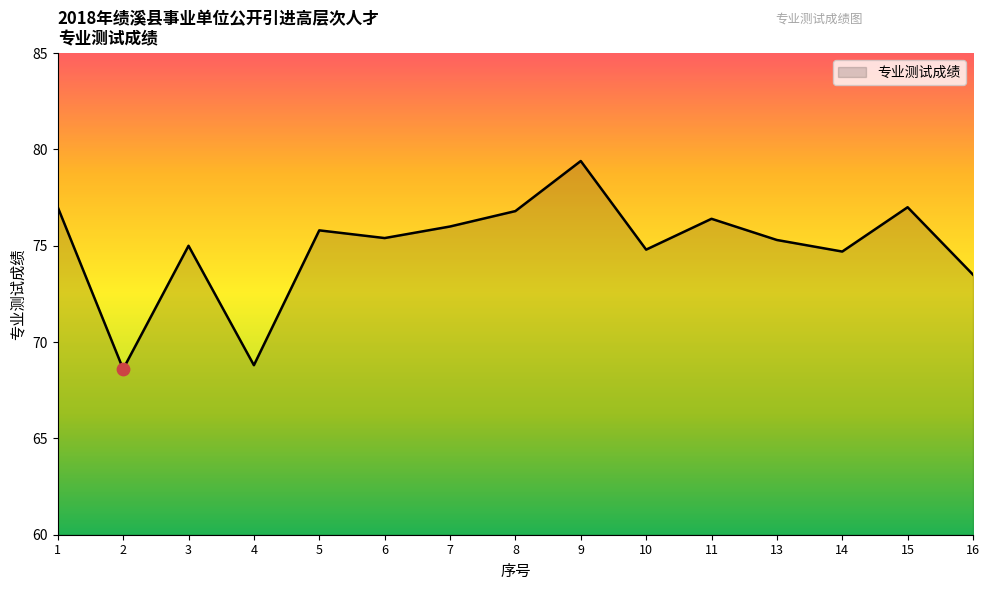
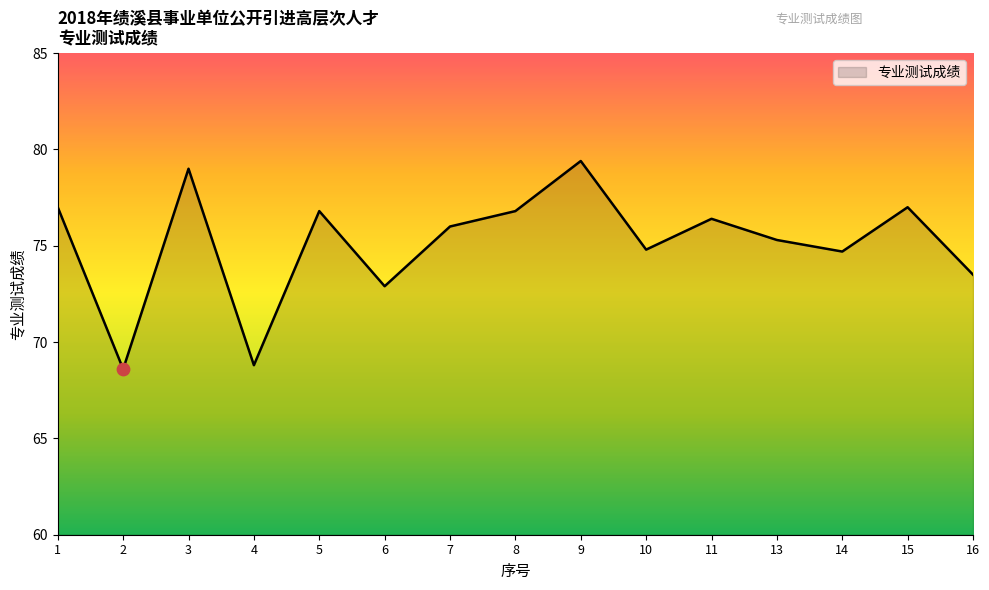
专业测试成绩, 3: 75 -> 79
专业测试成绩, 5: 75.8 -> 76.8
专业测试成绩, 6: 75.4 -> 72.9
